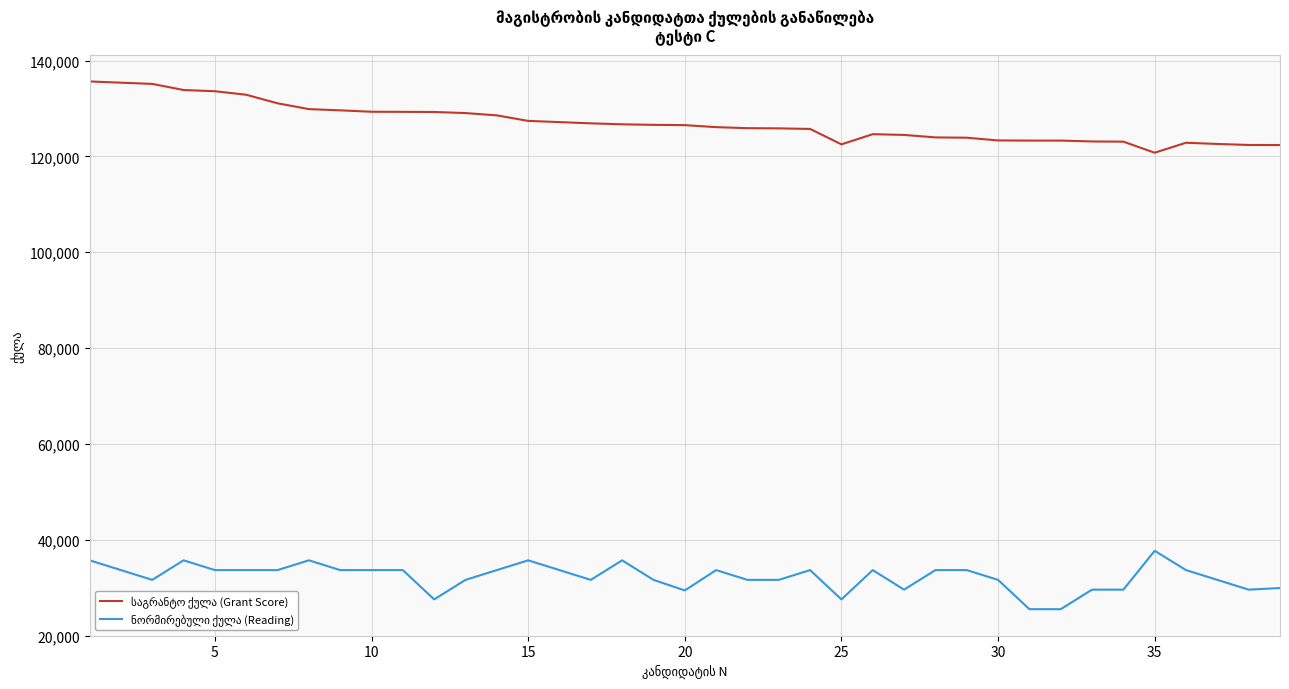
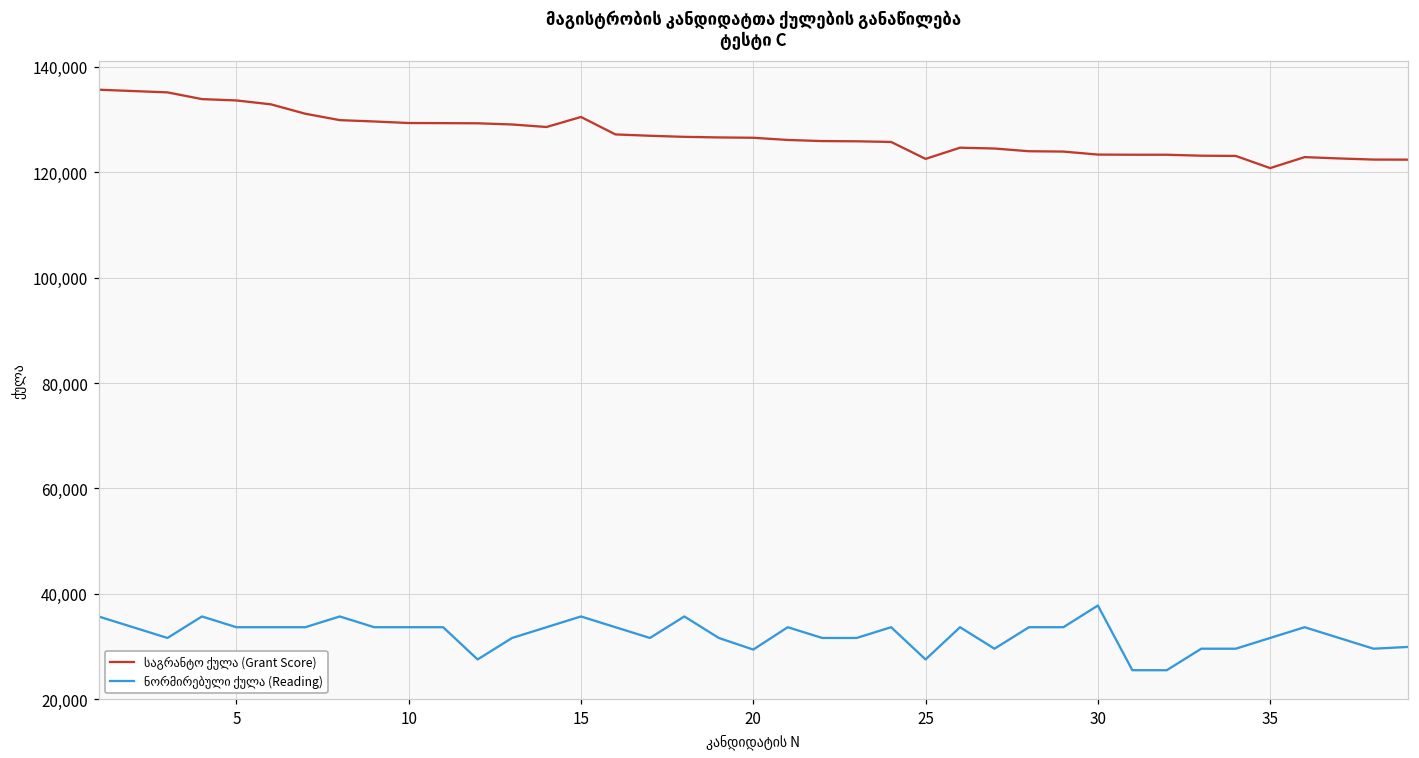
საგრანტო ქულა (Grant Score), 15: 127,000 -> 130,000
ნორმირებული ქულა (Reading), 30: 32,000 -> 38,000
ნორმირებული ქულა (Reading), 35: 38,000 -> 32,000
